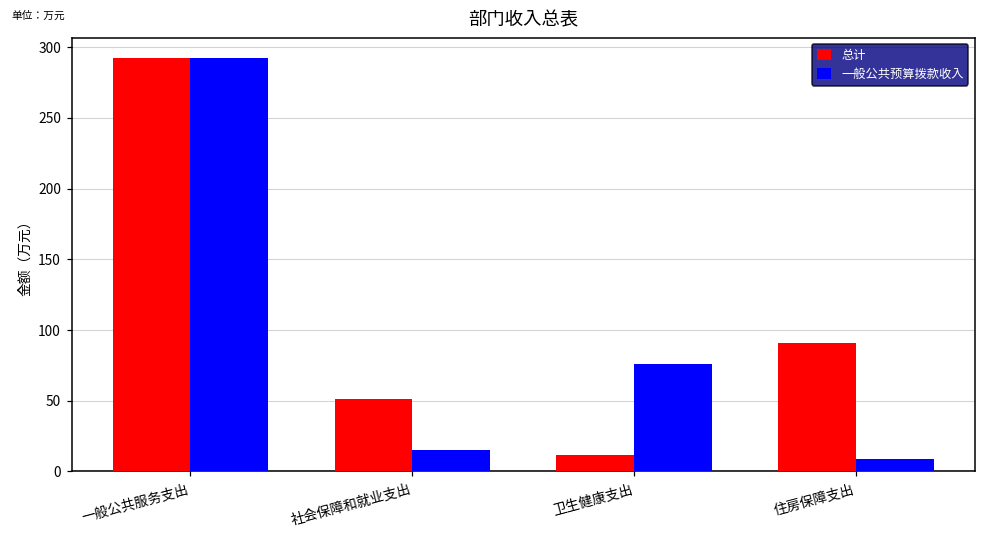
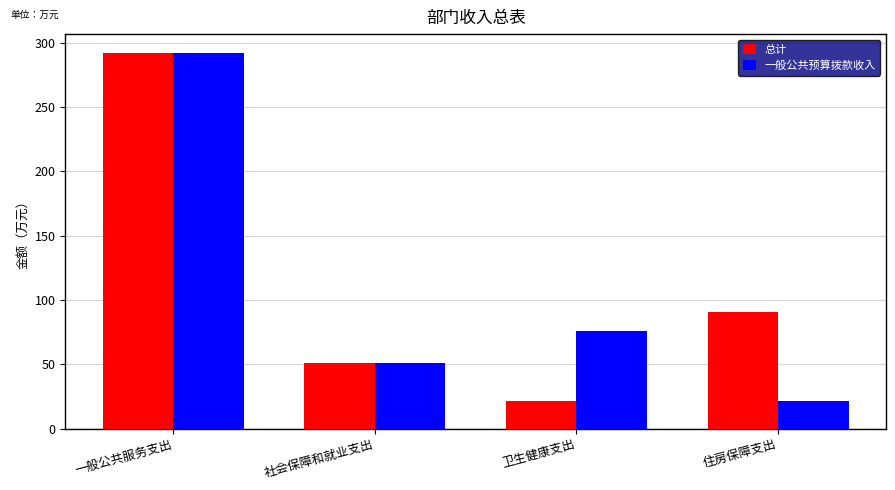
一般公共预算拨款收入, 社会保障和就业支出: 15 -> 51
总计, 卫生健康支出: 11 -> 21
一般公共预算拨款收入, 住房保障支出: 9 -> 22
